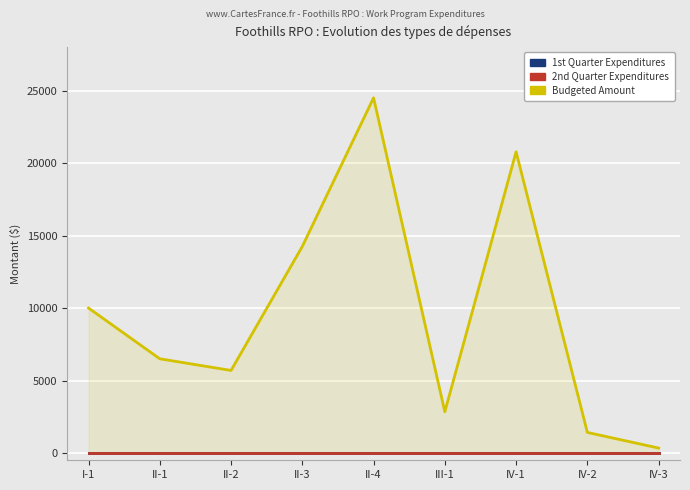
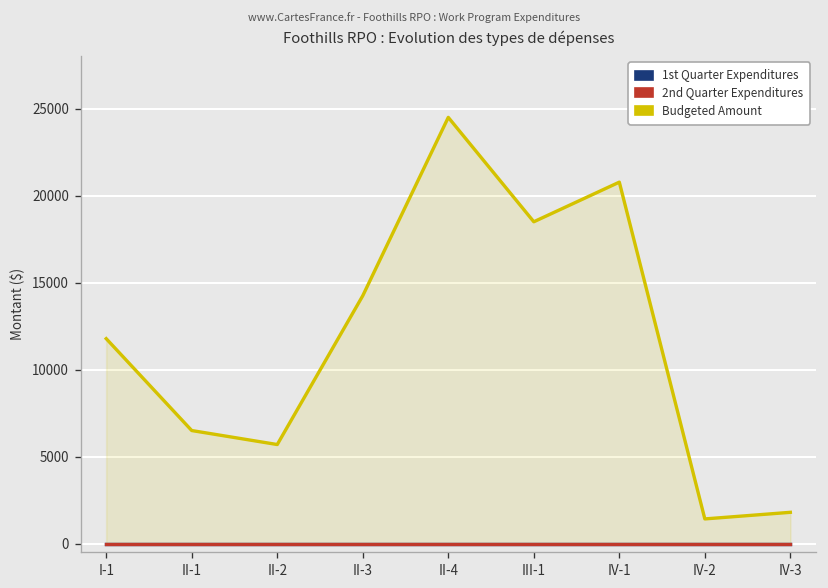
Budgeted Amount, I-1: 10000 -> 11800
Budgeted Amount, III-1: 2800 -> 18500
Budgeted Amount, IV-3: 300 -> 1800
